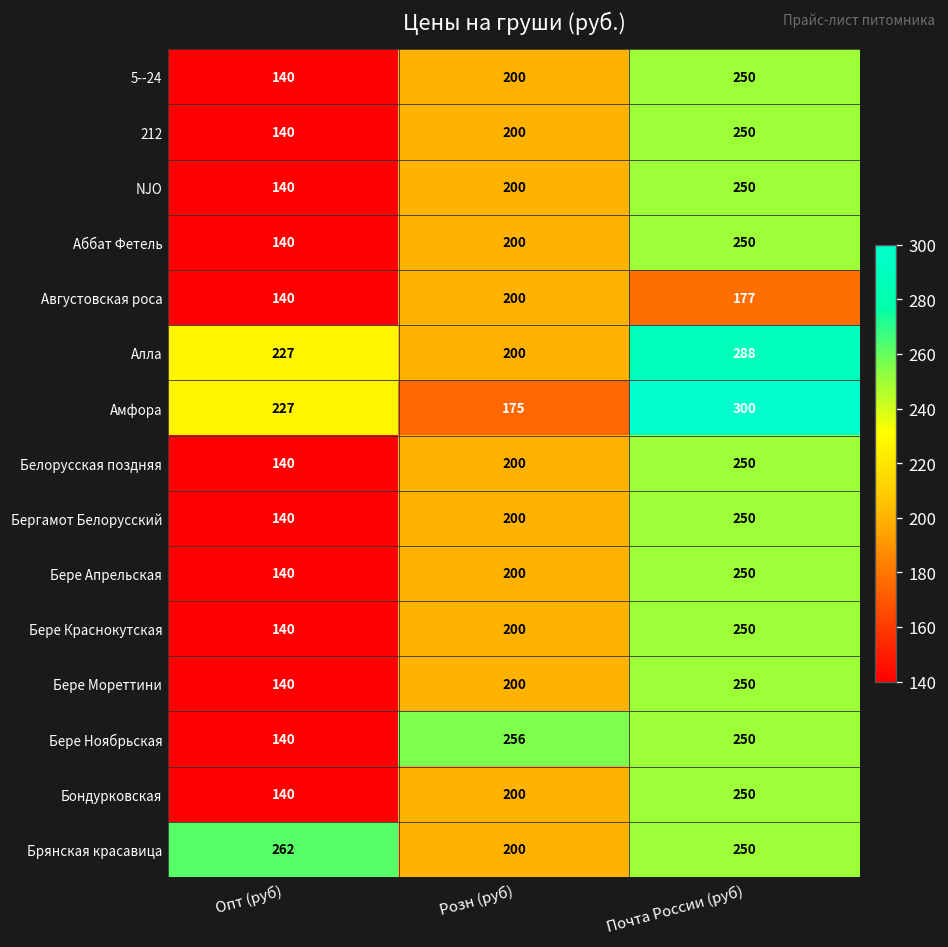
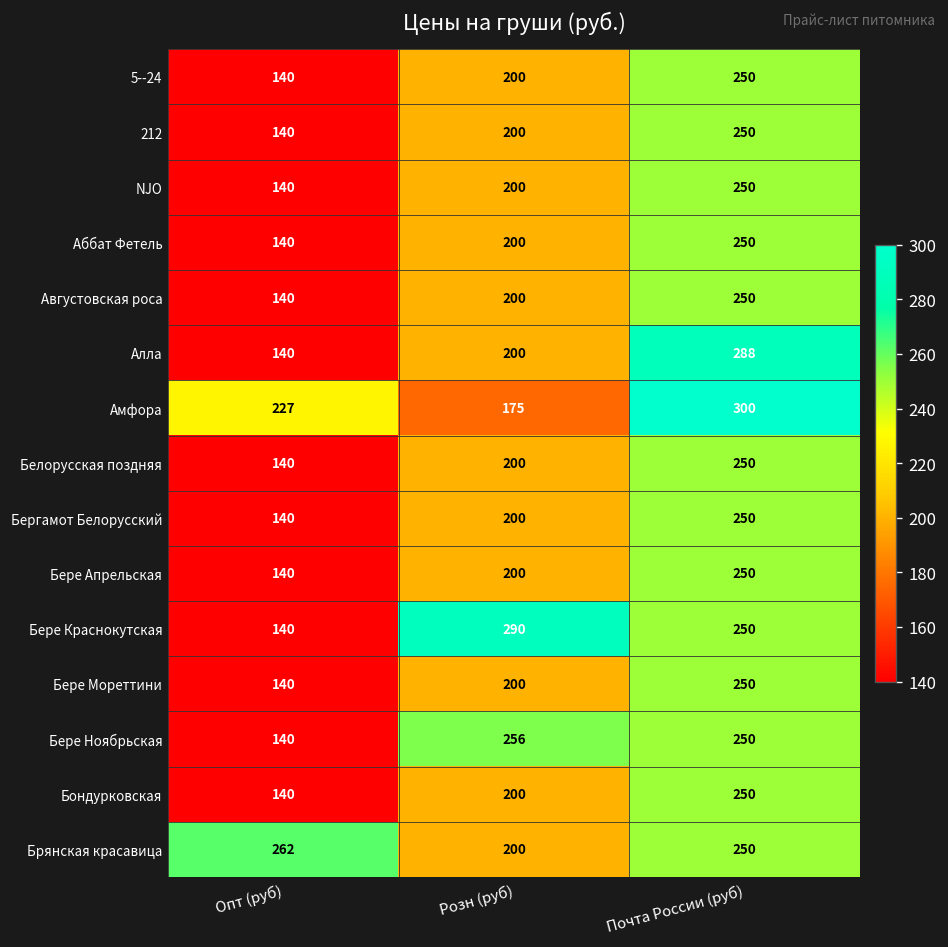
Августовская роса, Почта России (руб): 177 -> 250
Алла, Опт (руб): 227 -> 140
Бере Краснокутская, Розн (руб): 200 -> 290
